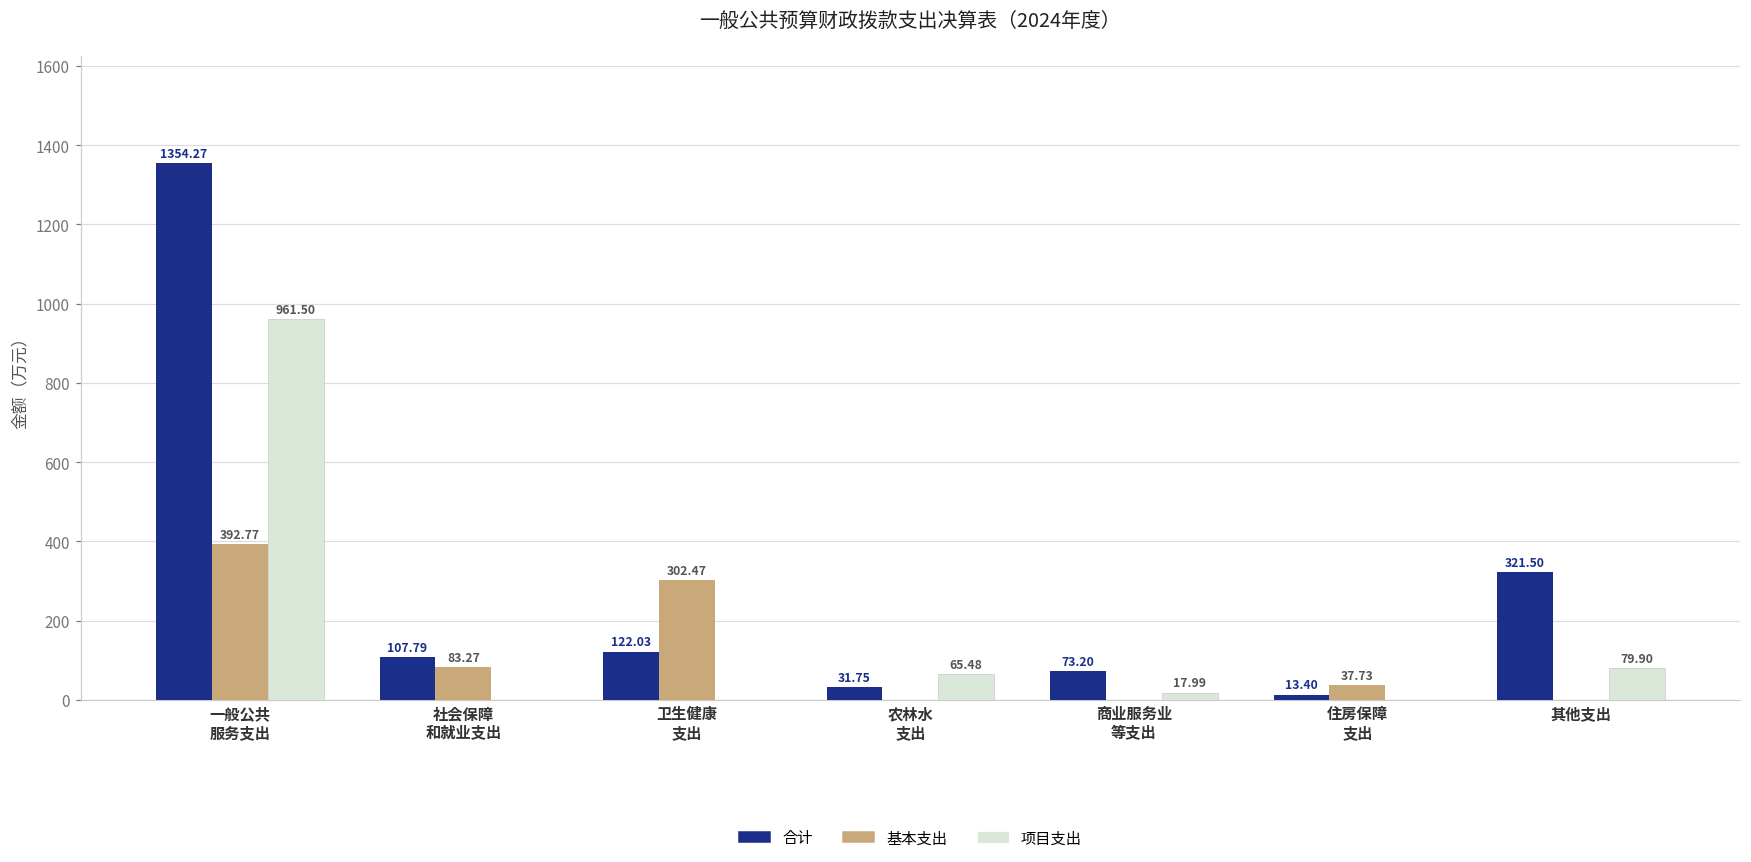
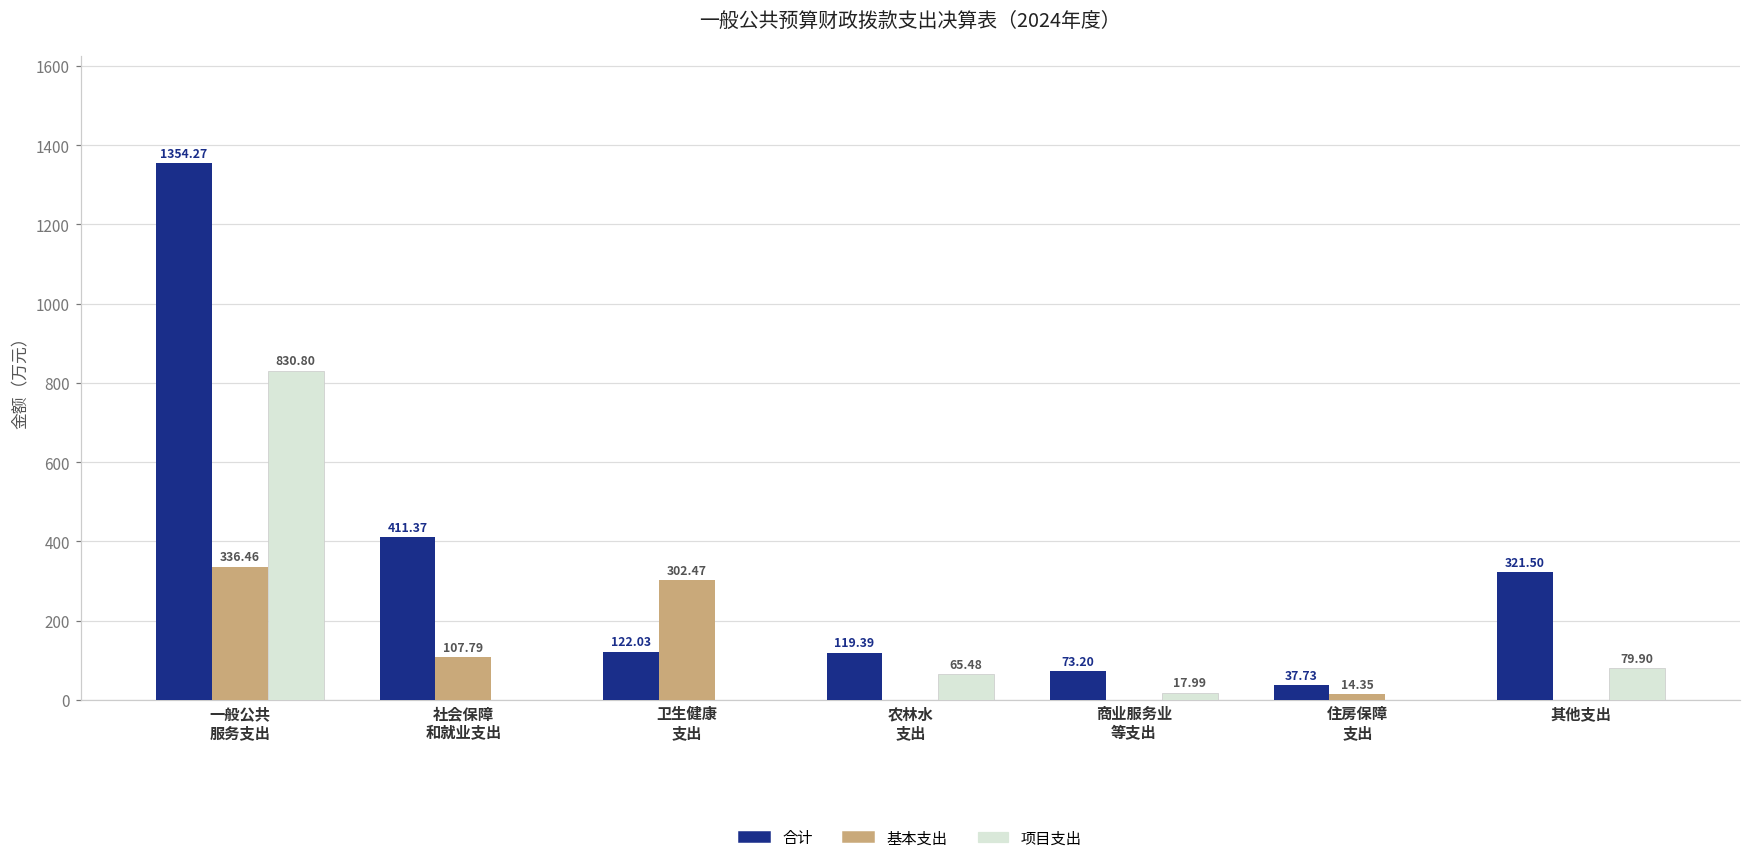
基本支出, 一般公共 服务支出: 392.77 -> 336.46
项目支出, 一般公共 服务支出: 961.50 -> 830.80
合计, 社会保障 和就业支出: 107.79 -> 411.37
基本支出, 社会保障 和就业支出: 83.27 -> 107.79
合计, 农林水 支出: 31.75 -> 119.39
合计, 住房保障 支出: 13.40 -> 37.73
基本支出, 住房保障 支出: 37.73 -> 14.35
